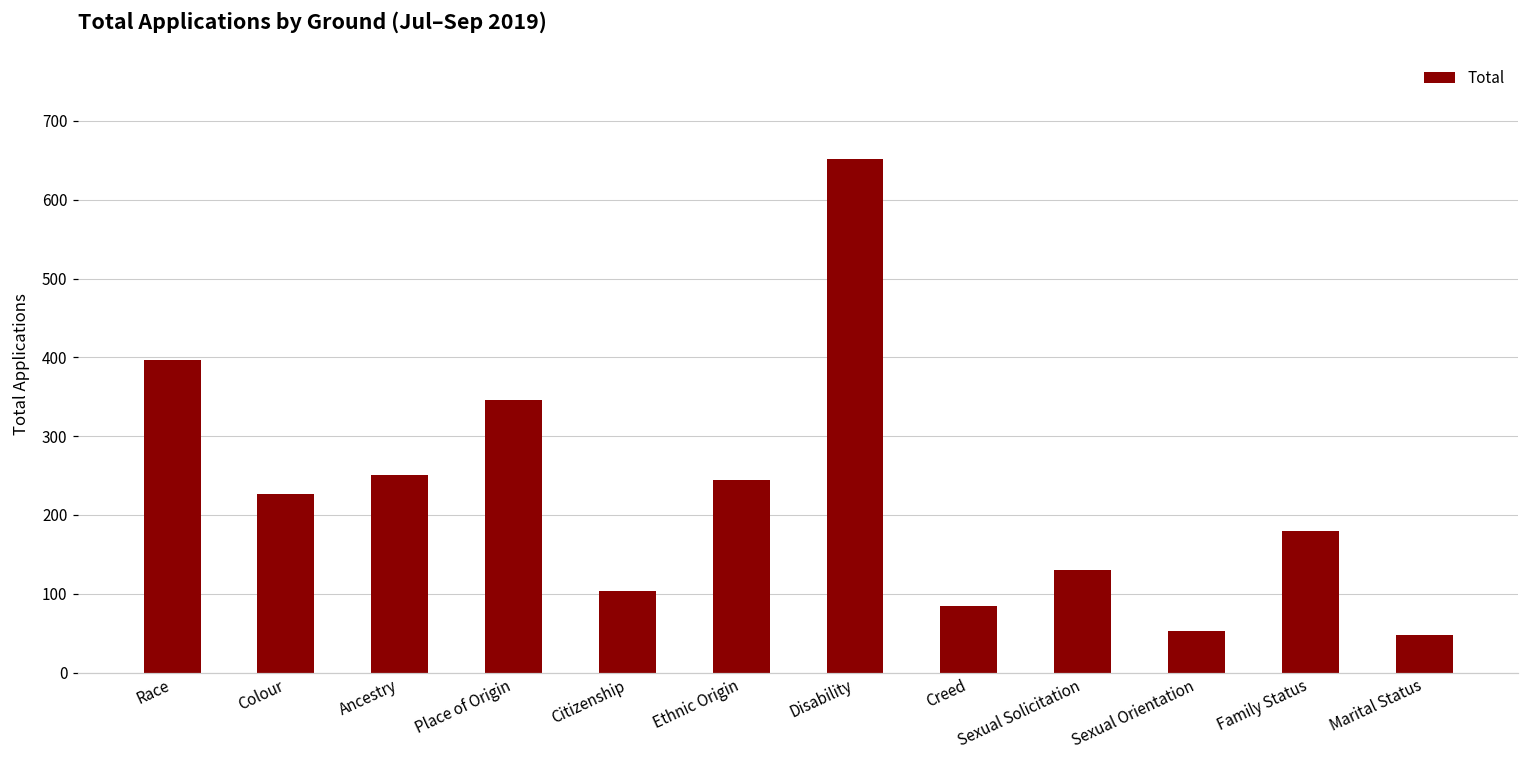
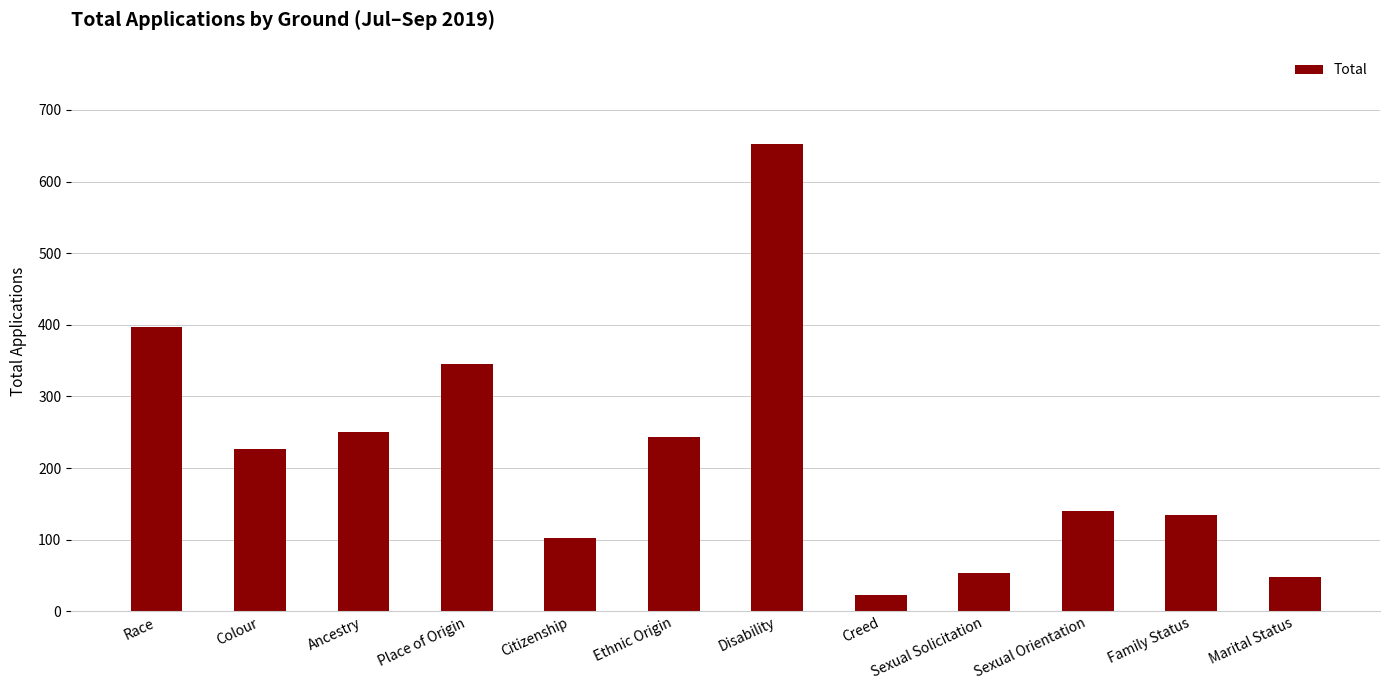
Creed: 90 -> 20
Sexual Solicitation: 130 -> 50
Sexual Orientation: 50 -> 140
Family Status: 180 -> 140
